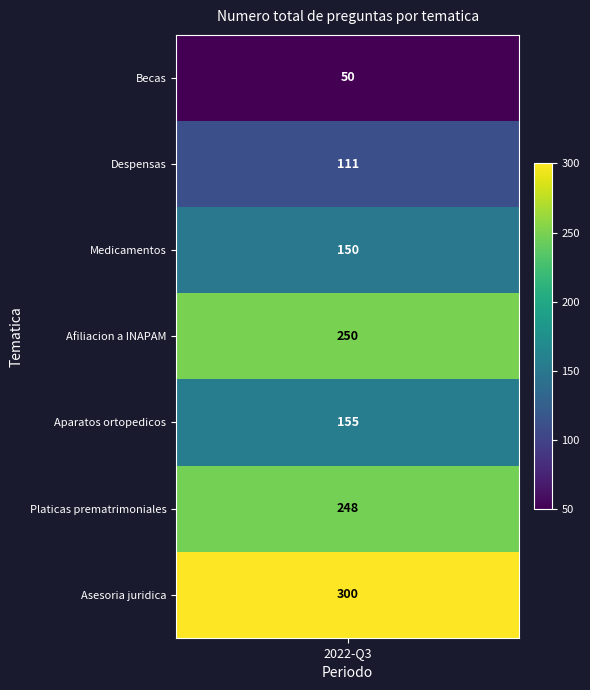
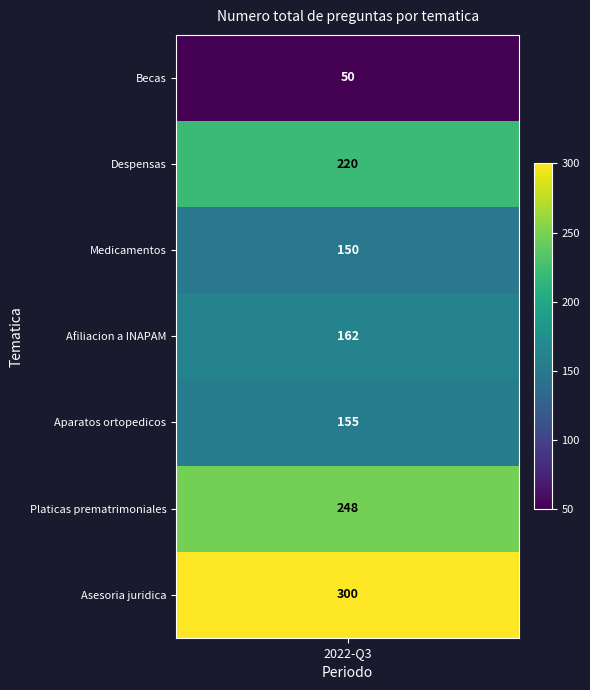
Despensas, 2022-Q3: 111 -> 220
Afiliacion a INAPAM, 2022-Q3: 250 -> 162
